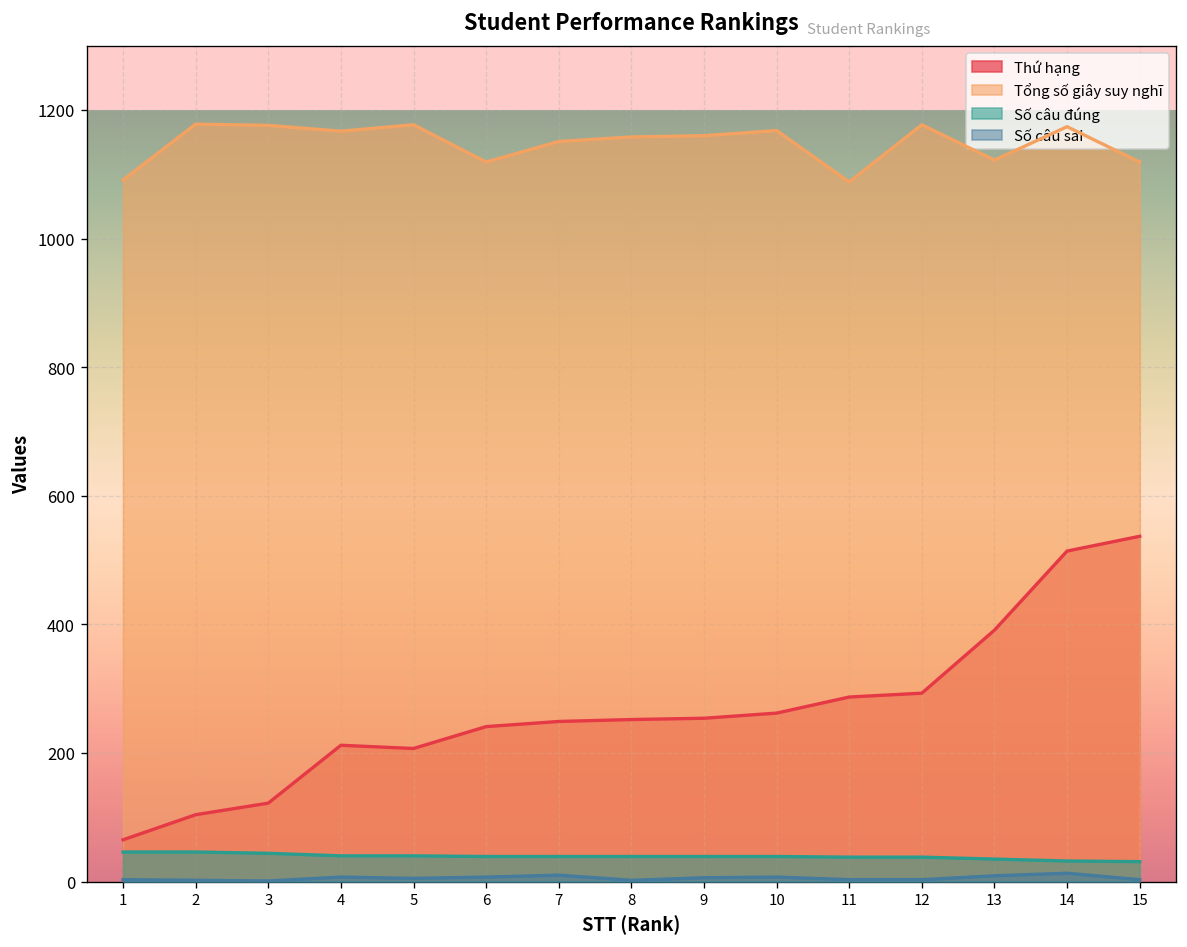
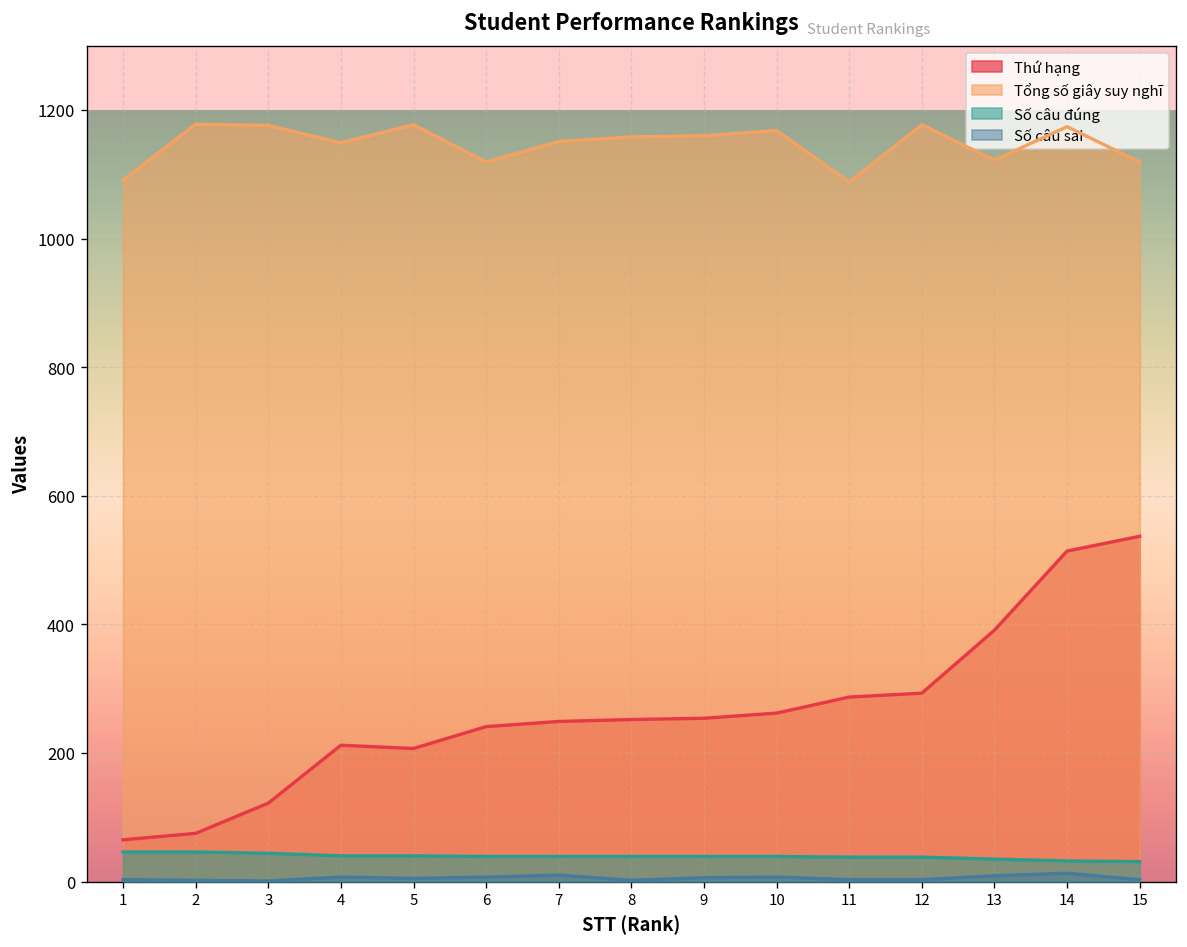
Thứ hạng, 2: 100 -> 80
Tổng số giây suy nghĩ, 4: 1170 -> 1150
